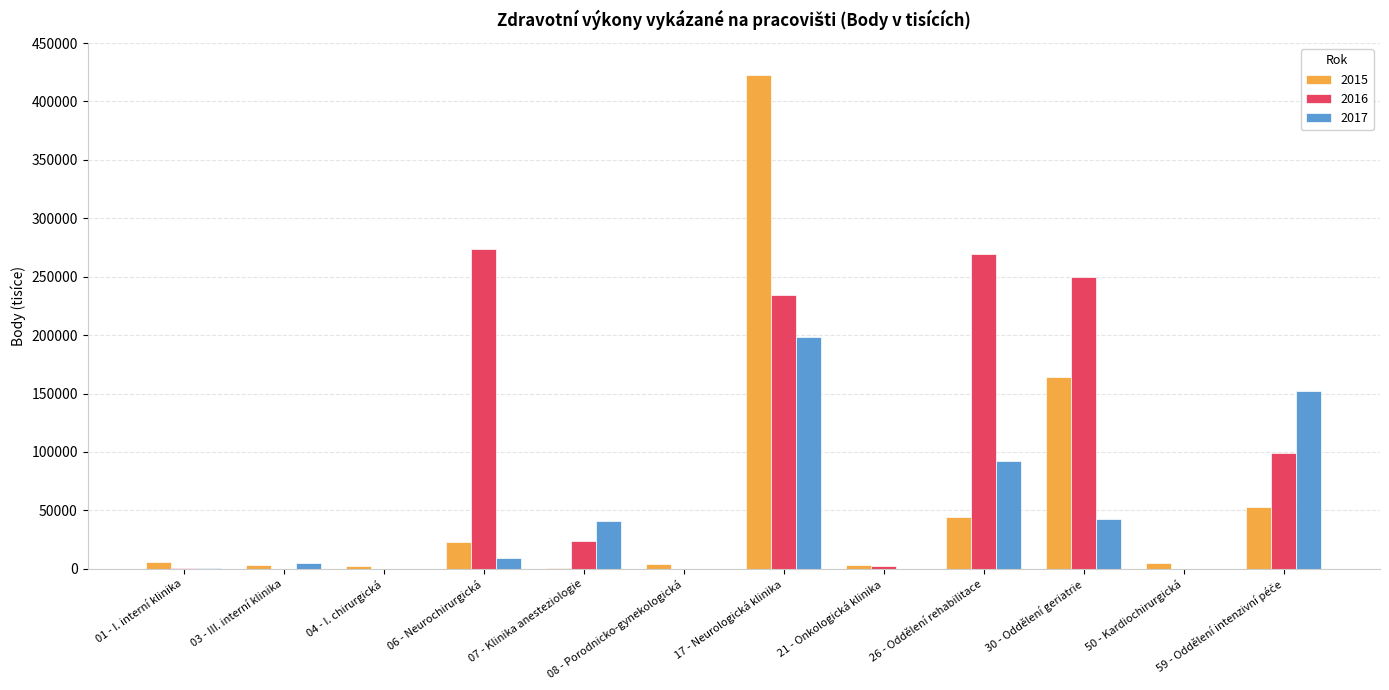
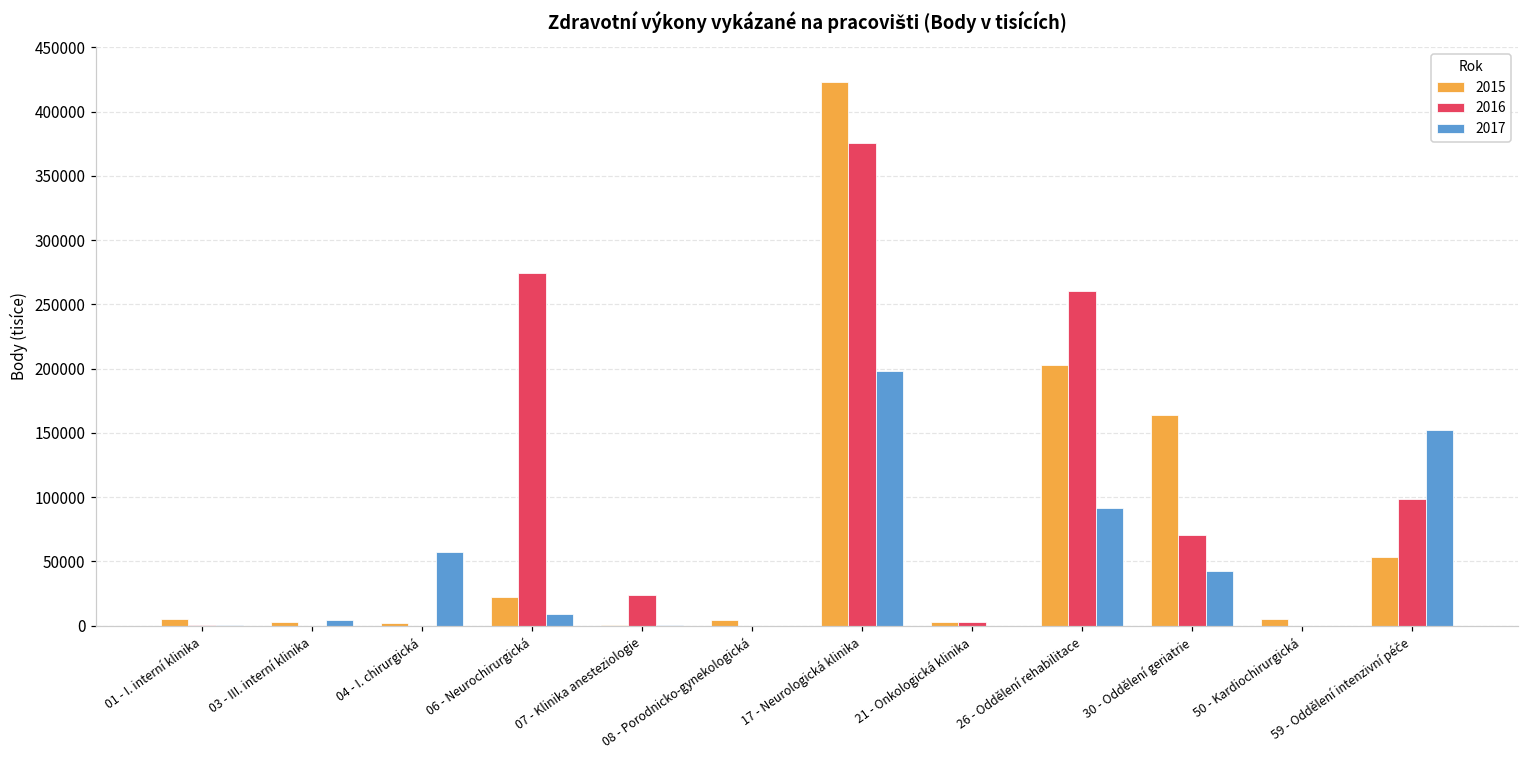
2017, 04 - I. chirurgická: 0 -> 57000
2017, 07 - Klinika anesteziologie: 41000 -> 1000
2016, 17 - Neurologická klinika: 234000 -> 375000
2015, 26 - Oddělení rehabilitace: 44000 -> 203000
2016, 26 - Oddělení rehabilitace: 269000 -> 260000
2016, 30 - Oddělení geriatrie: 249000 -> 70000
